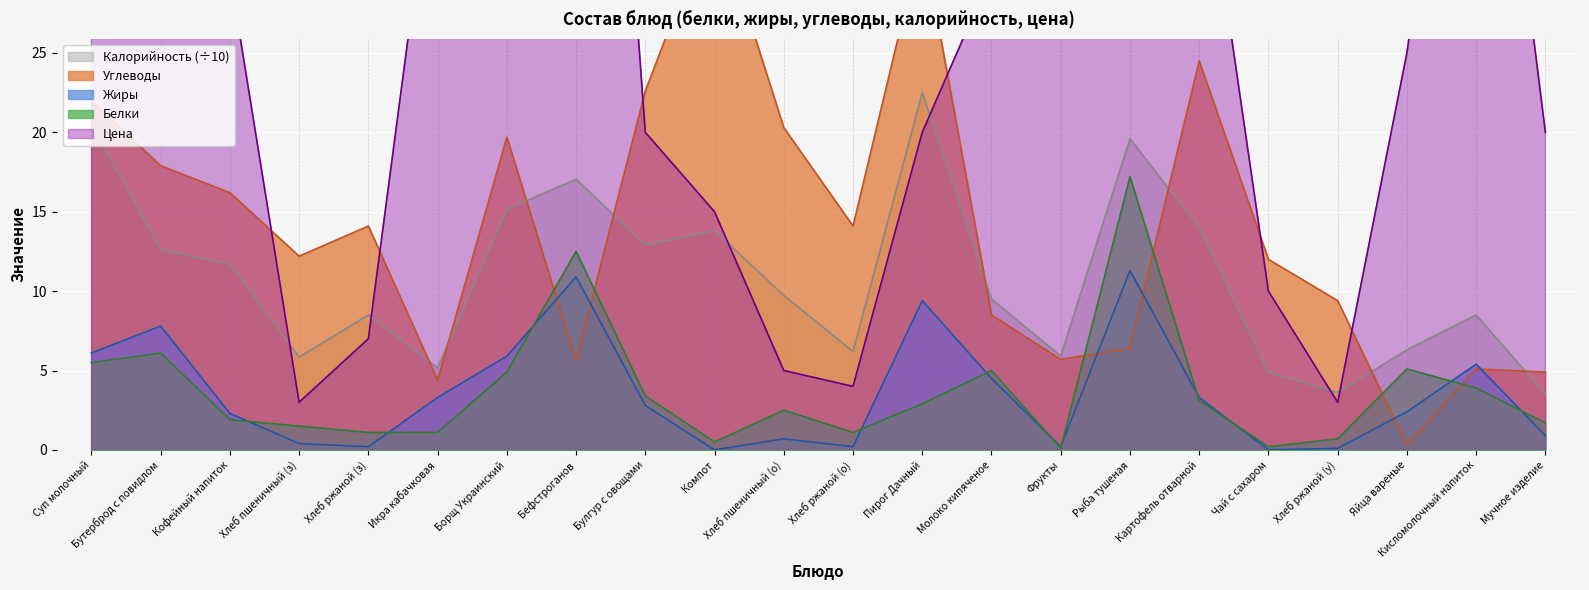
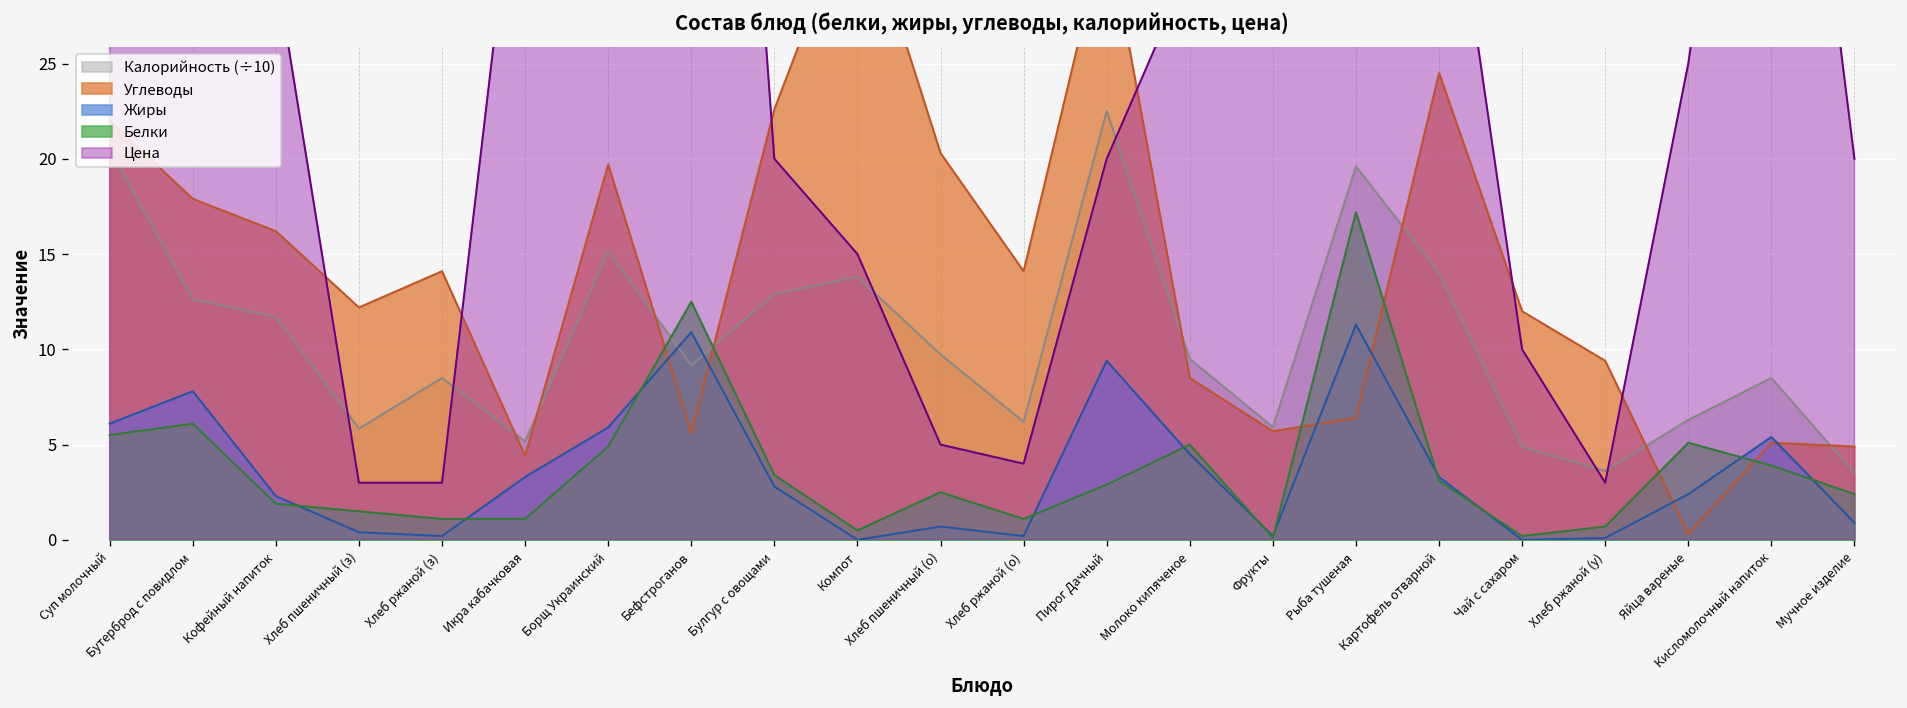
Цена, Хлеб ржаной (з): 7 -> 3
Калорийность (÷10), Бефстроганов: 17.1 -> 9.2
Белки, Мучное изделие: 1.7 -> 2.4
